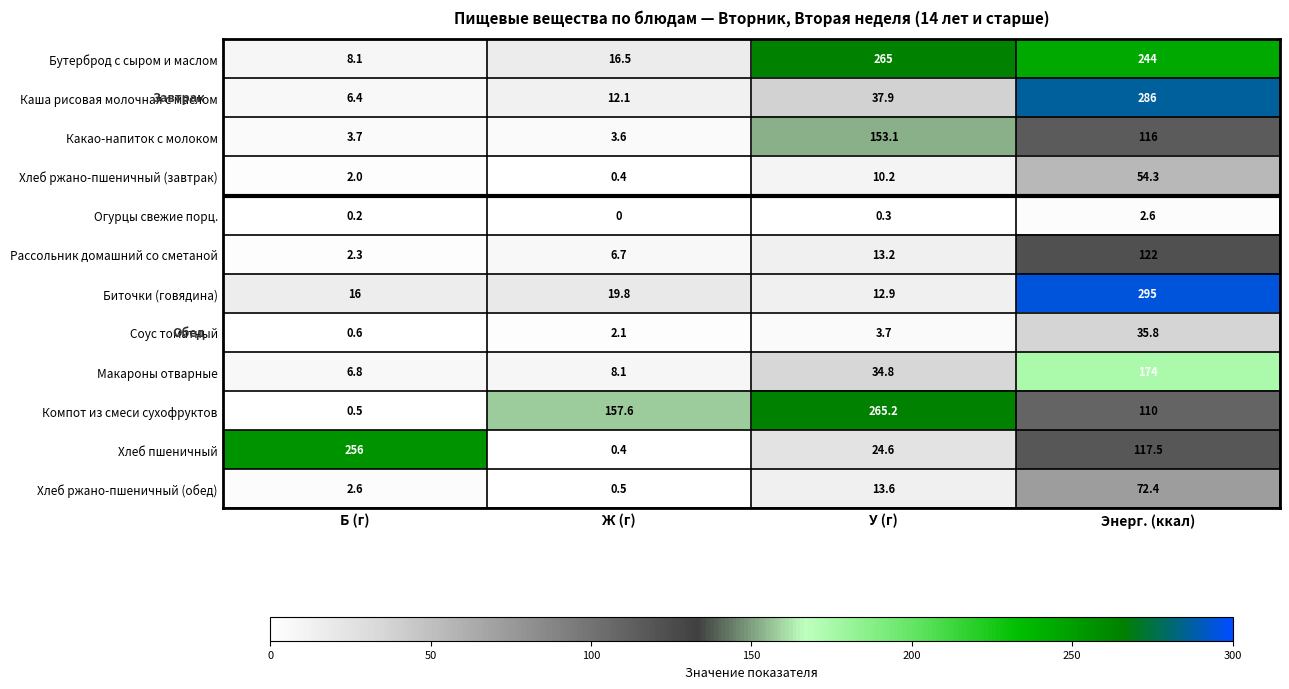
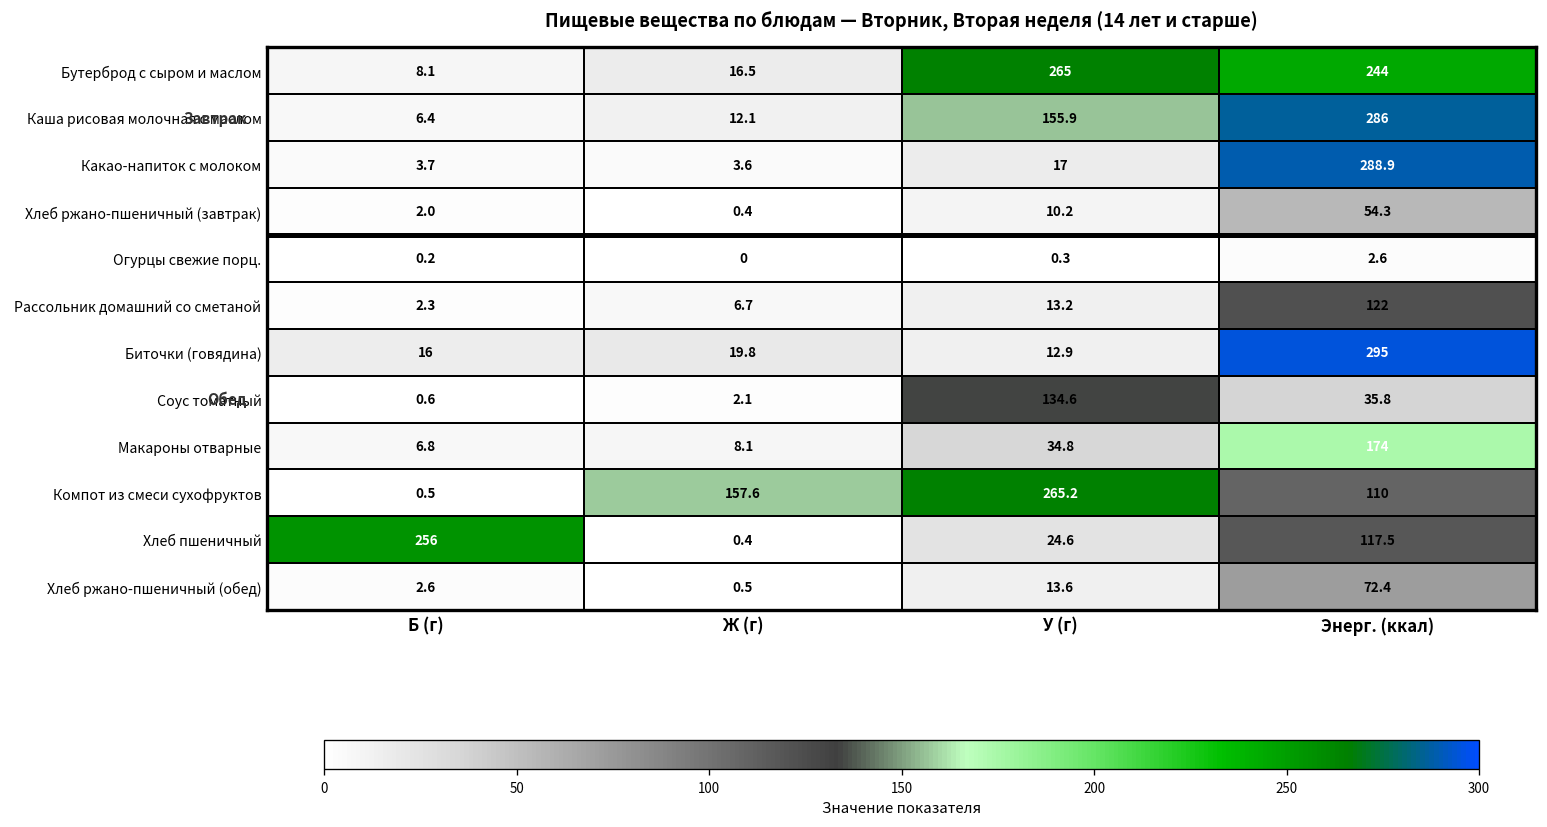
Каша рисовая молочная с маслом, У (г): 37.9 -> 155.9
Какао-напиток с молоком, У (г): 153.1 -> 17
Какао-напиток с молоком, Энерг. (ккал): 116 -> 288.9
Соус томатный, У (г): 3.7 -> 134.6
